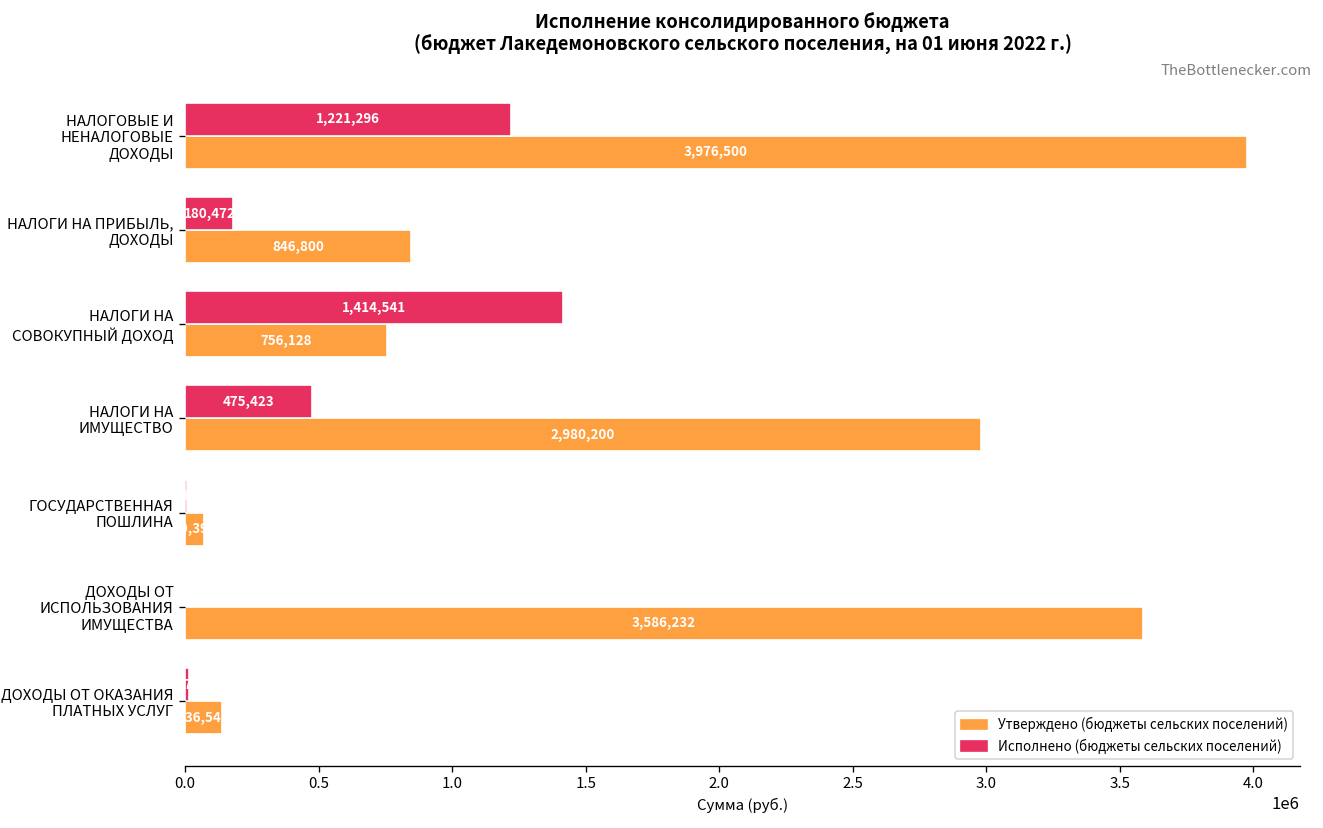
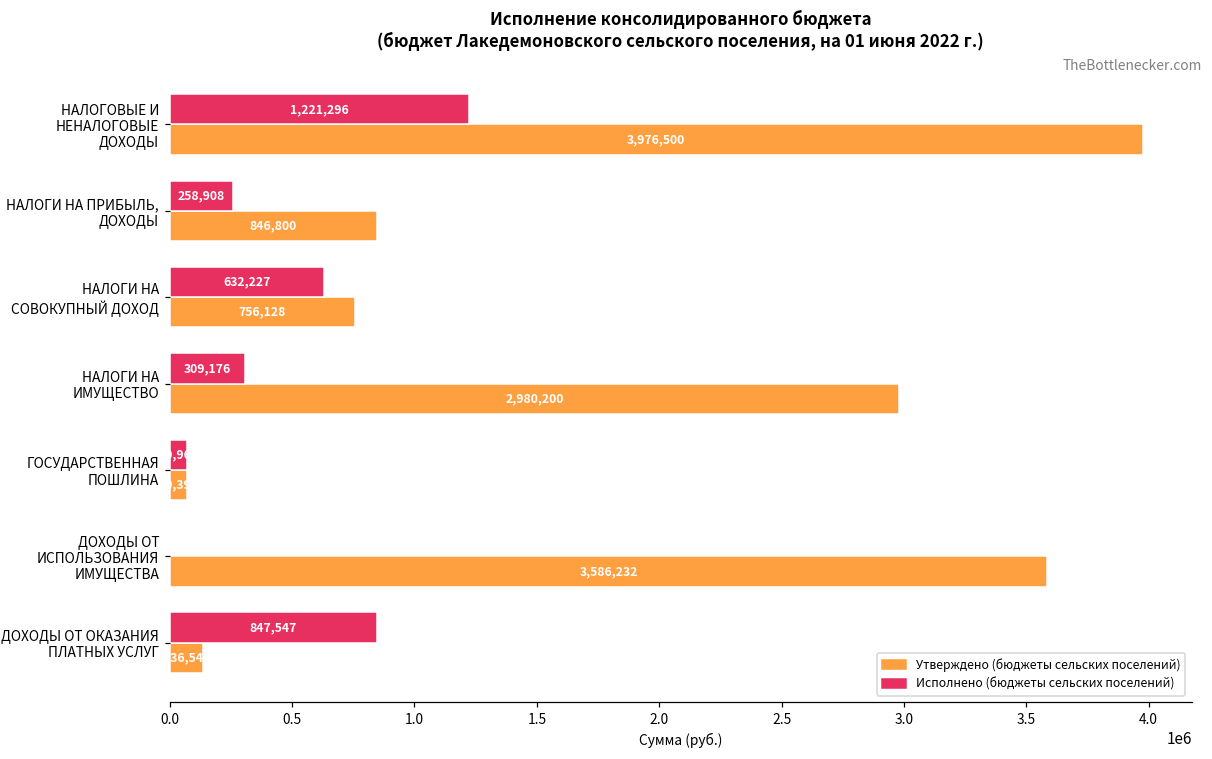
Исполнено (бюджеты сельских поселений), НАЛОГИ НА ПРИБЫЛЬ, ДОХОДЫ: 180,472 -> 258,908
Исполнено (бюджеты сельских поселений), НАЛОГИ НА СОВОКУПНЫЙ ДОХОД: 1,414,541 -> 632,227
Исполнено (бюджеты сельских поселений), НАЛОГИ НА ИМУЩЕСТВО: 475,423 -> 309,176
Исполнено (бюджеты сельских поселений), ГОСУДАРСТВЕННАЯ ПОШЛИНА: 10000 -> 70000
Исполнено (бюджеты сельских поселений), ДОХОДЫ ОТ ОКАЗАНИЯ ПЛАТНЫХ УСЛУГ: 10000 -> 850000
